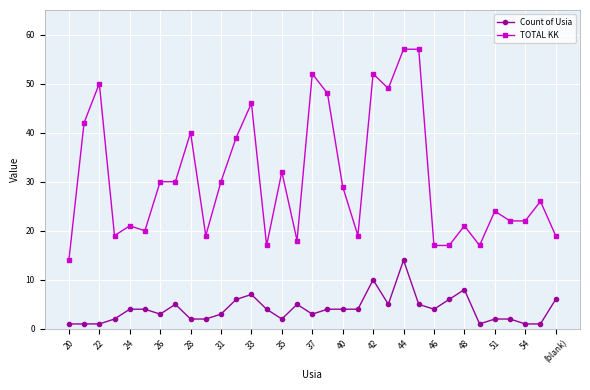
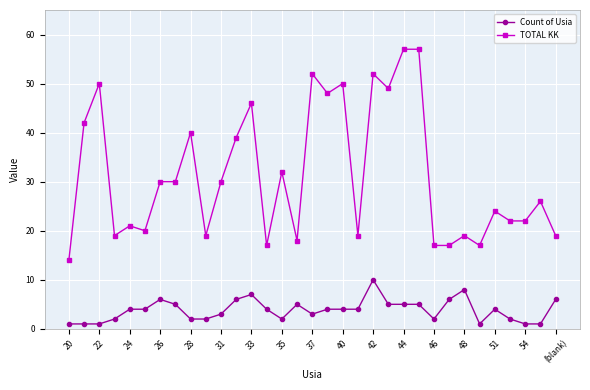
Count of Usia, 26: 3 -> 6
TOTAL KK, 40: 29 -> 50
Count of Usia, 44: 14 -> 5
Count of Usia, 46: 4 -> 2
TOTAL KK, 48: 21 -> 19
Count of Usia, 51: 2 -> 4
